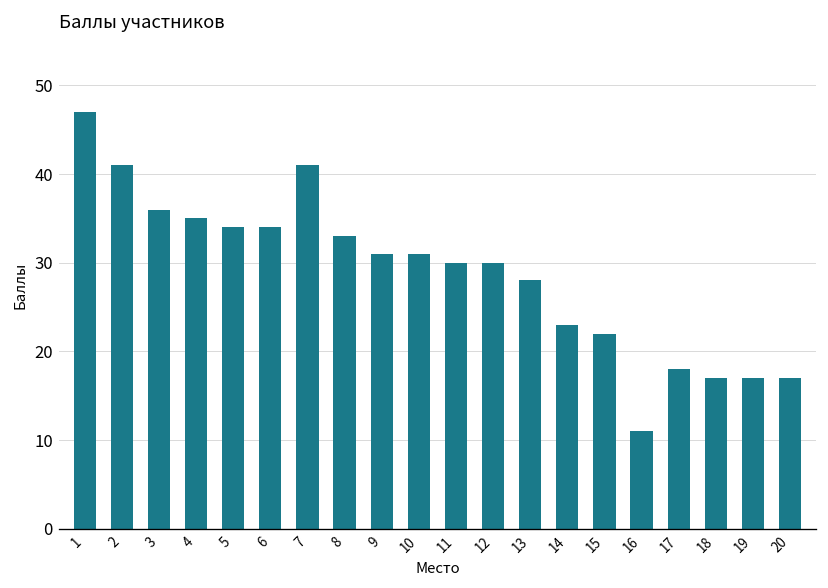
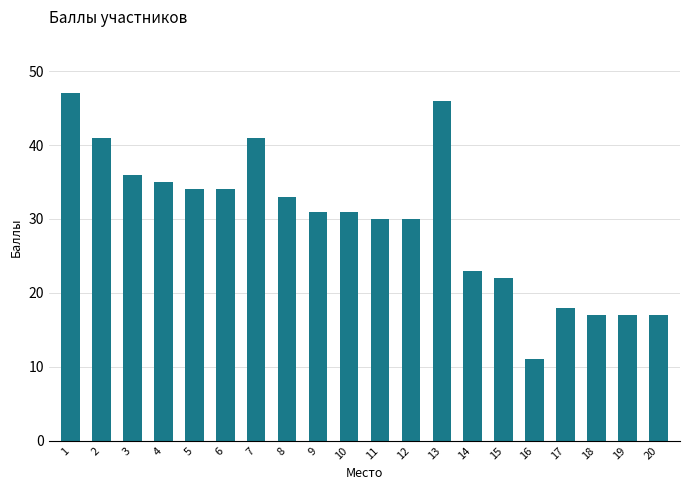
13: 28 -> 46
